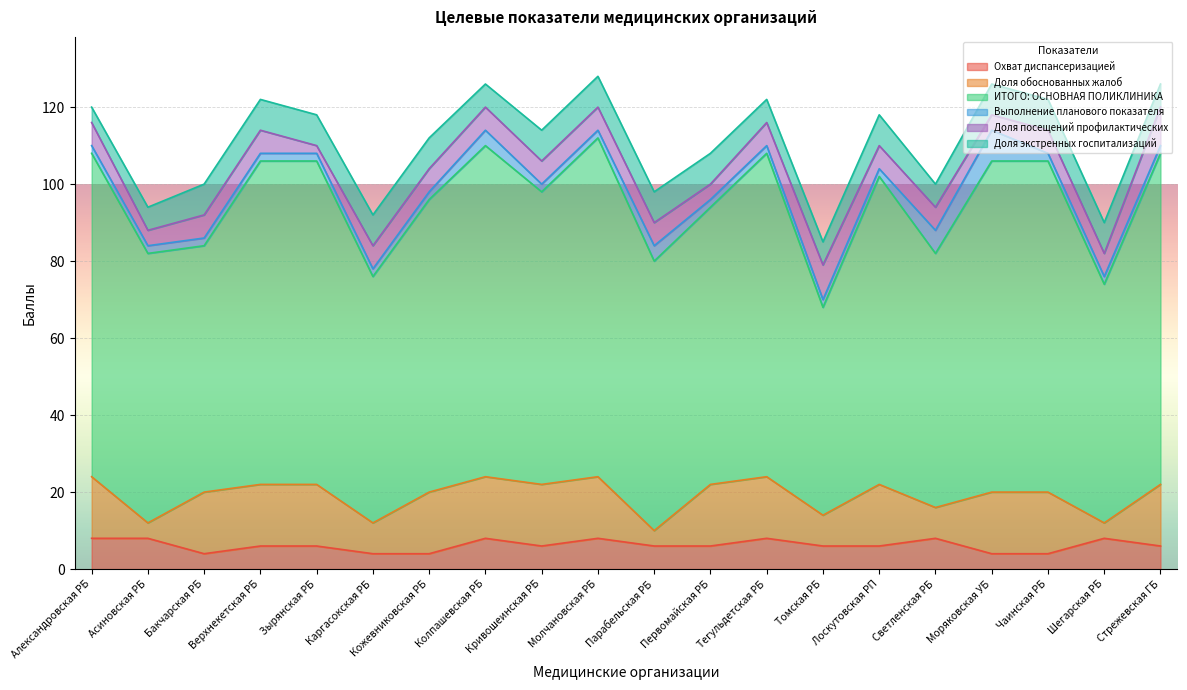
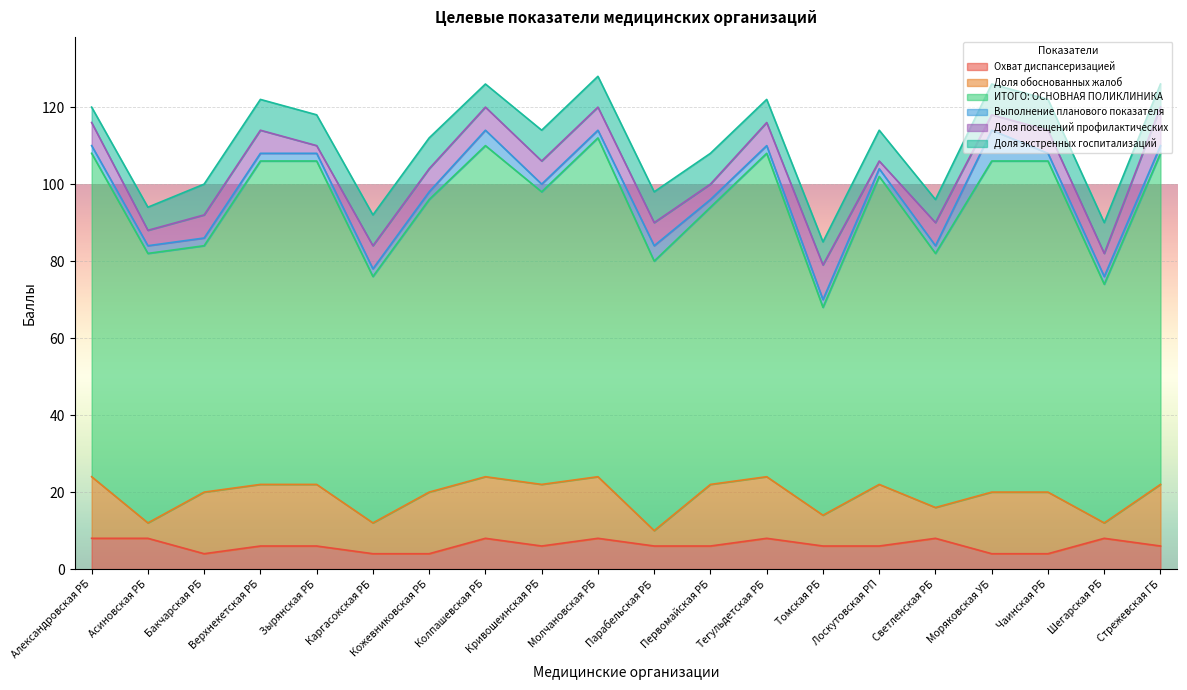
Доля посещений профилактических, Лоскутовская РП: 6 -> 2
Выполнение планового показателя, Светленская РБ: 6 -> 2
